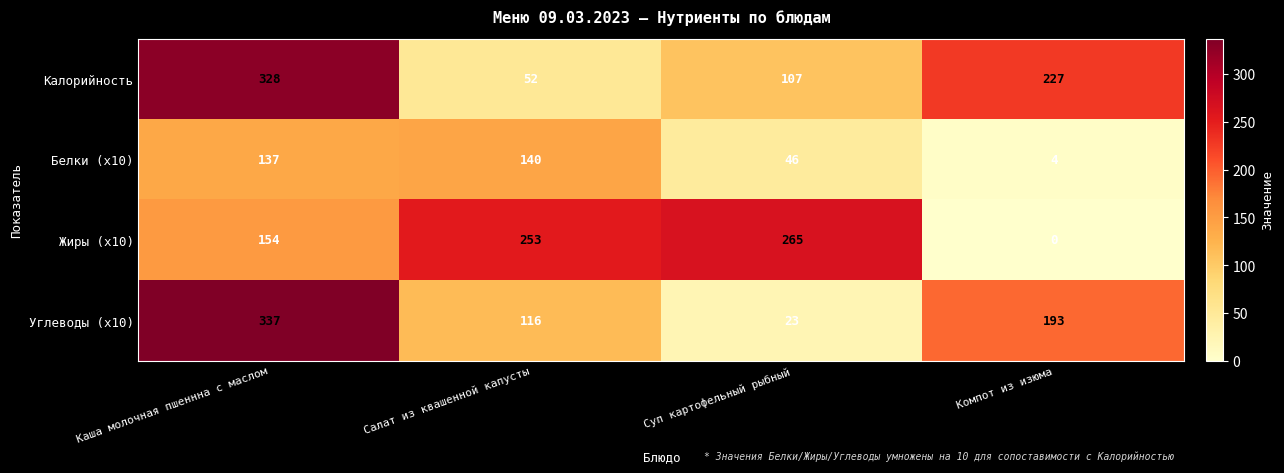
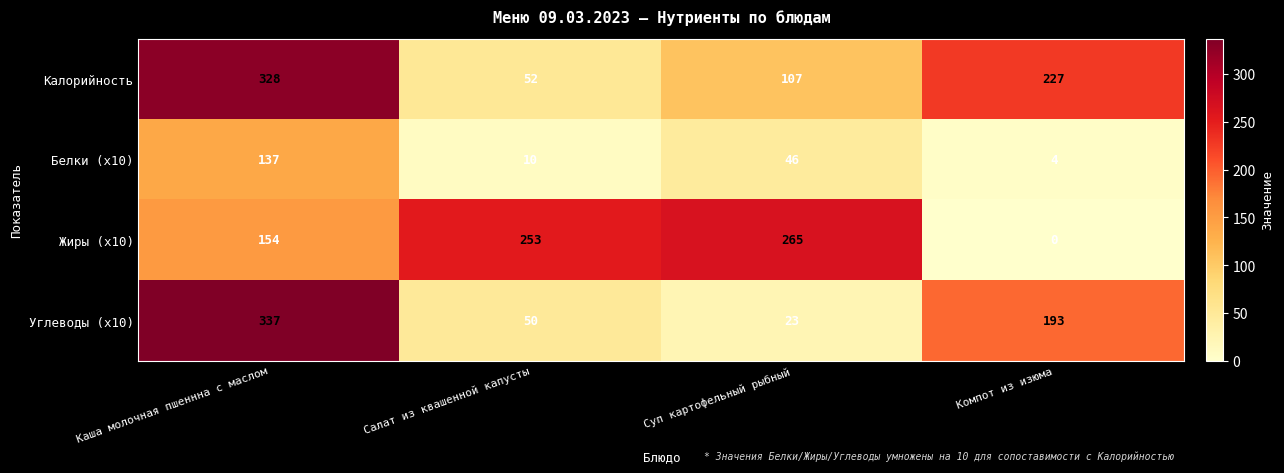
Белки (x10), Салат из квашенной капусты: 140 -> 10
Углеводы (x10), Салат из квашенной капусты: 116 -> 50
